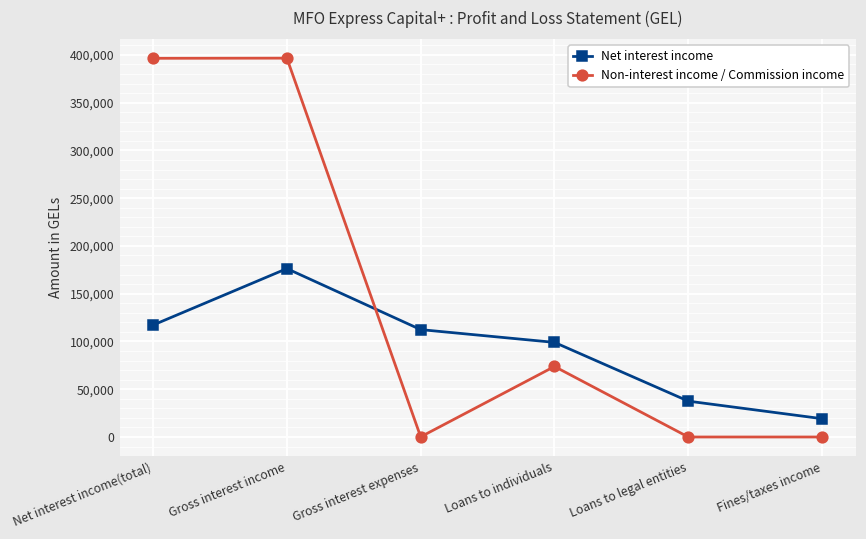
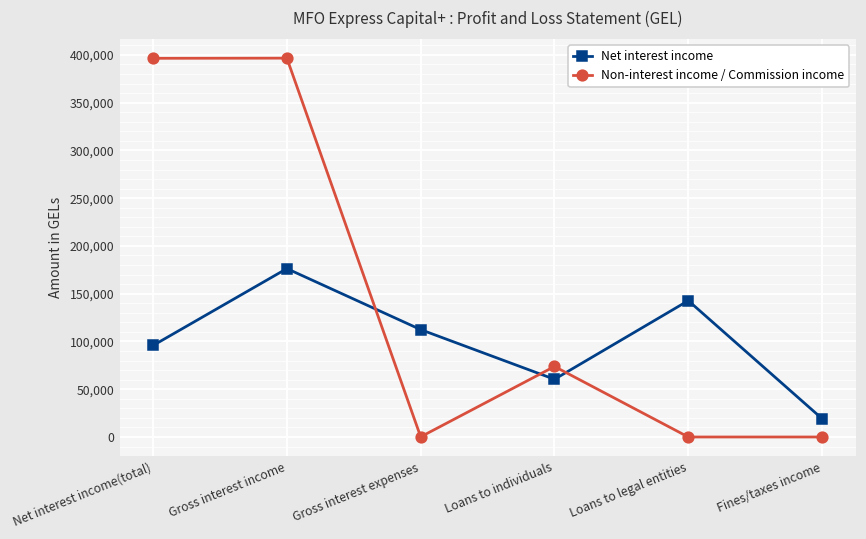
Net interest income, Net interest income(total): 120,000 -> 100,000
Net interest income, Loans to individuals: 100,000 -> 60,000
Net interest income, Loans to legal entities: 40,000 -> 140,000
